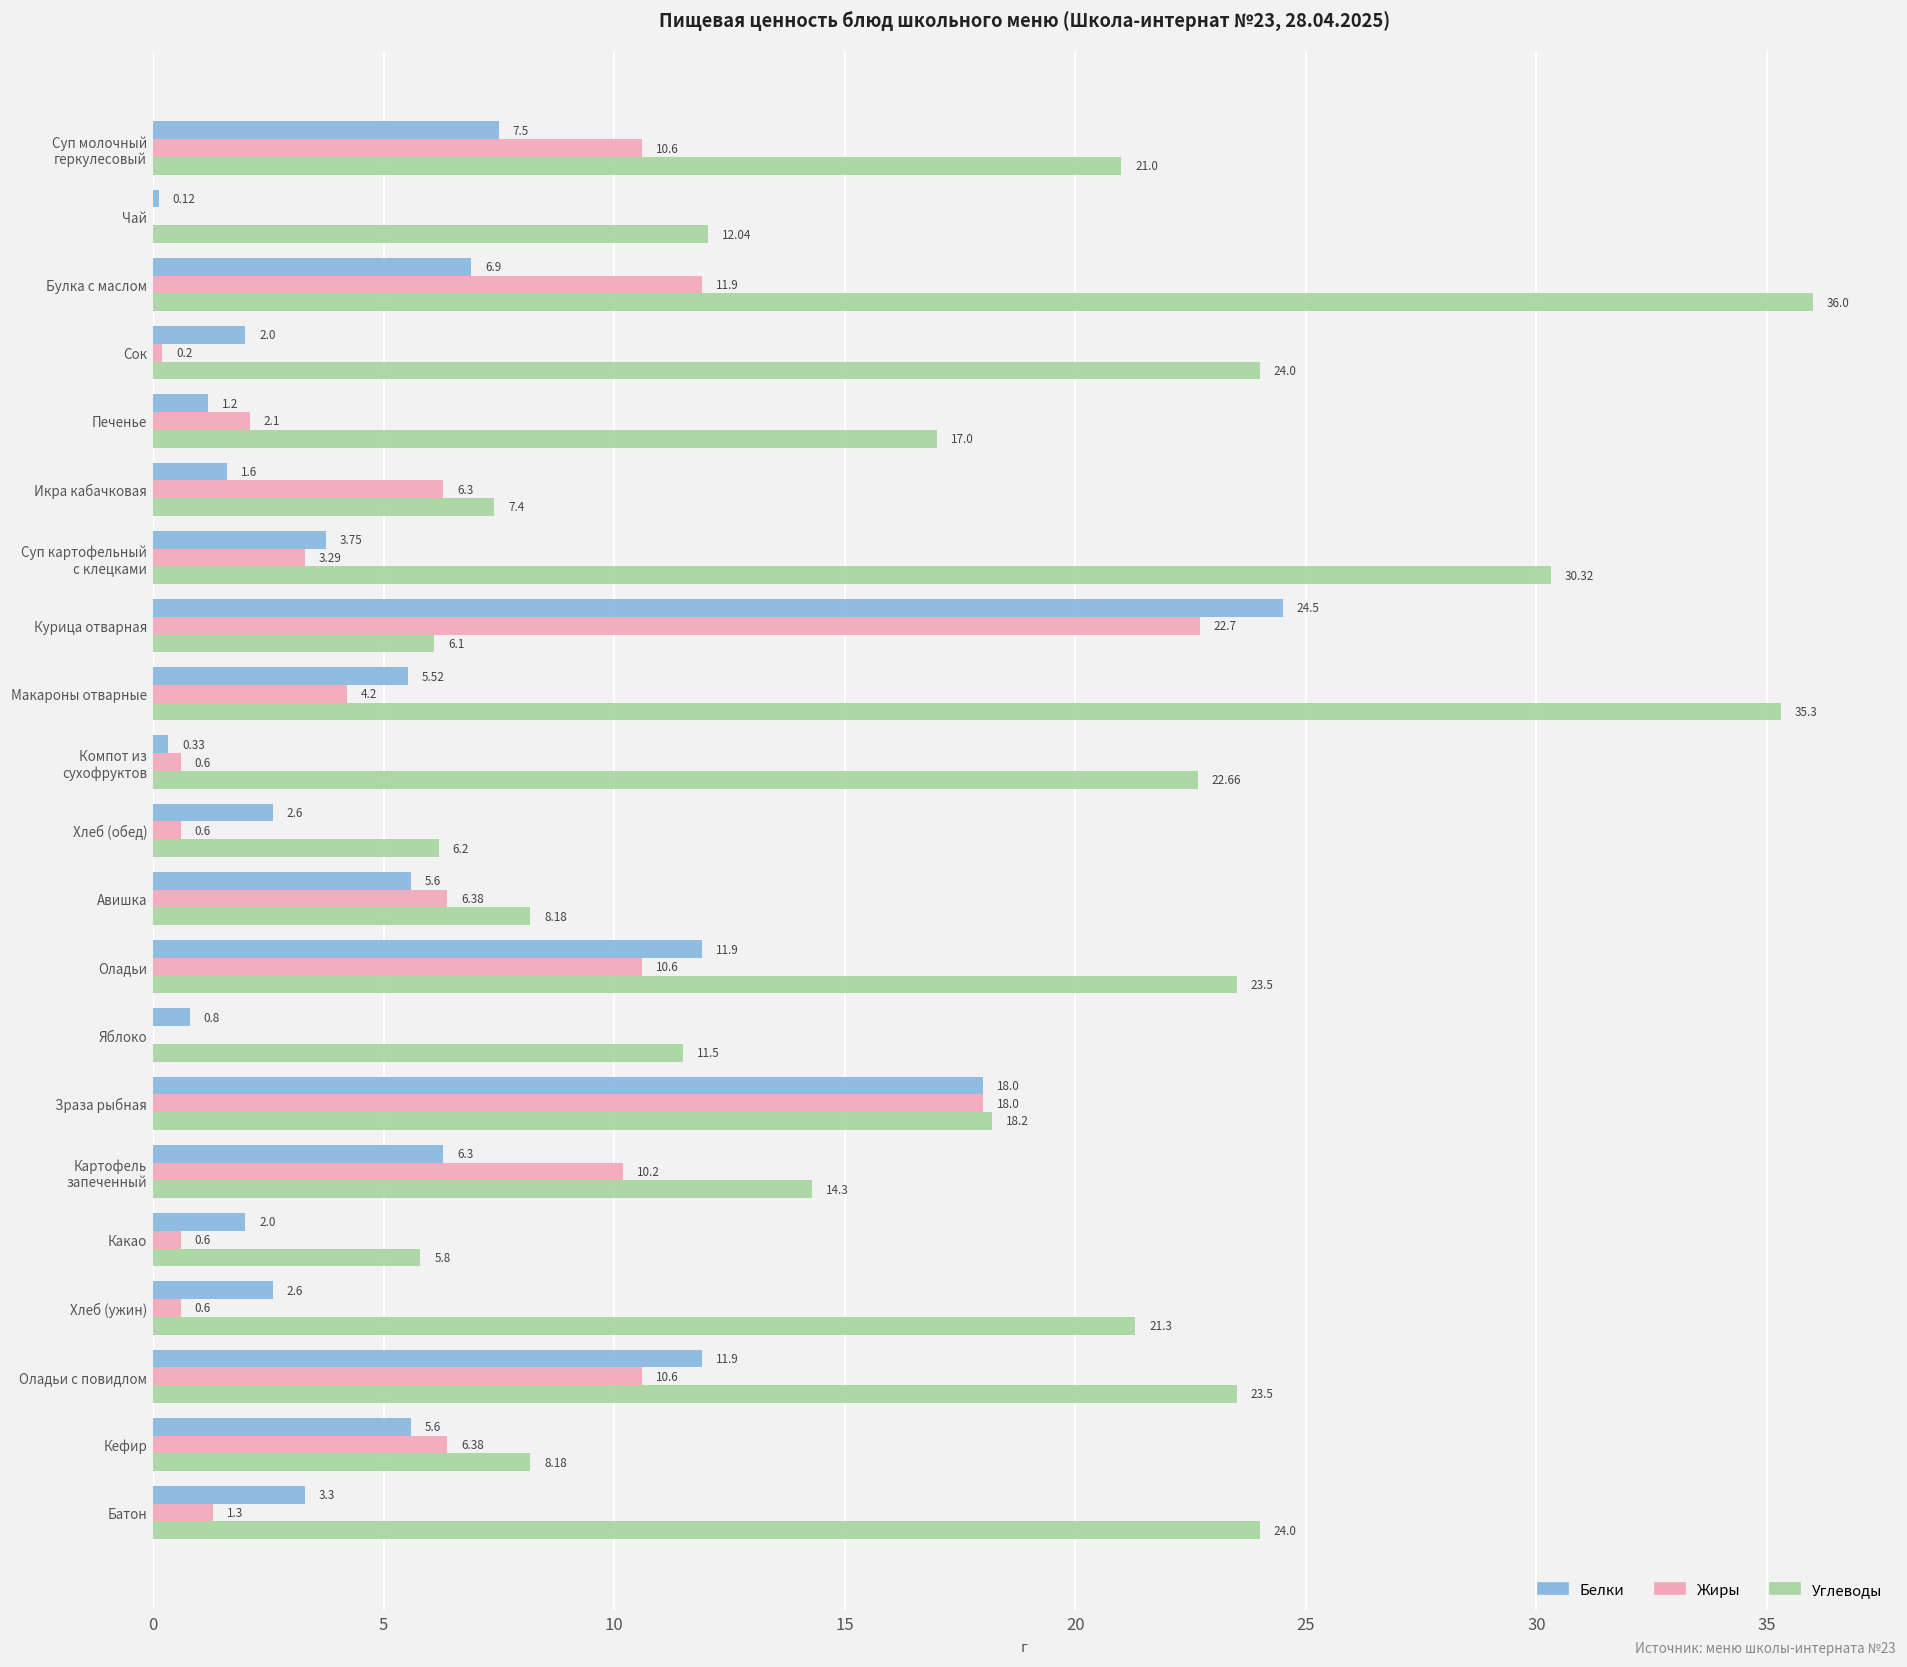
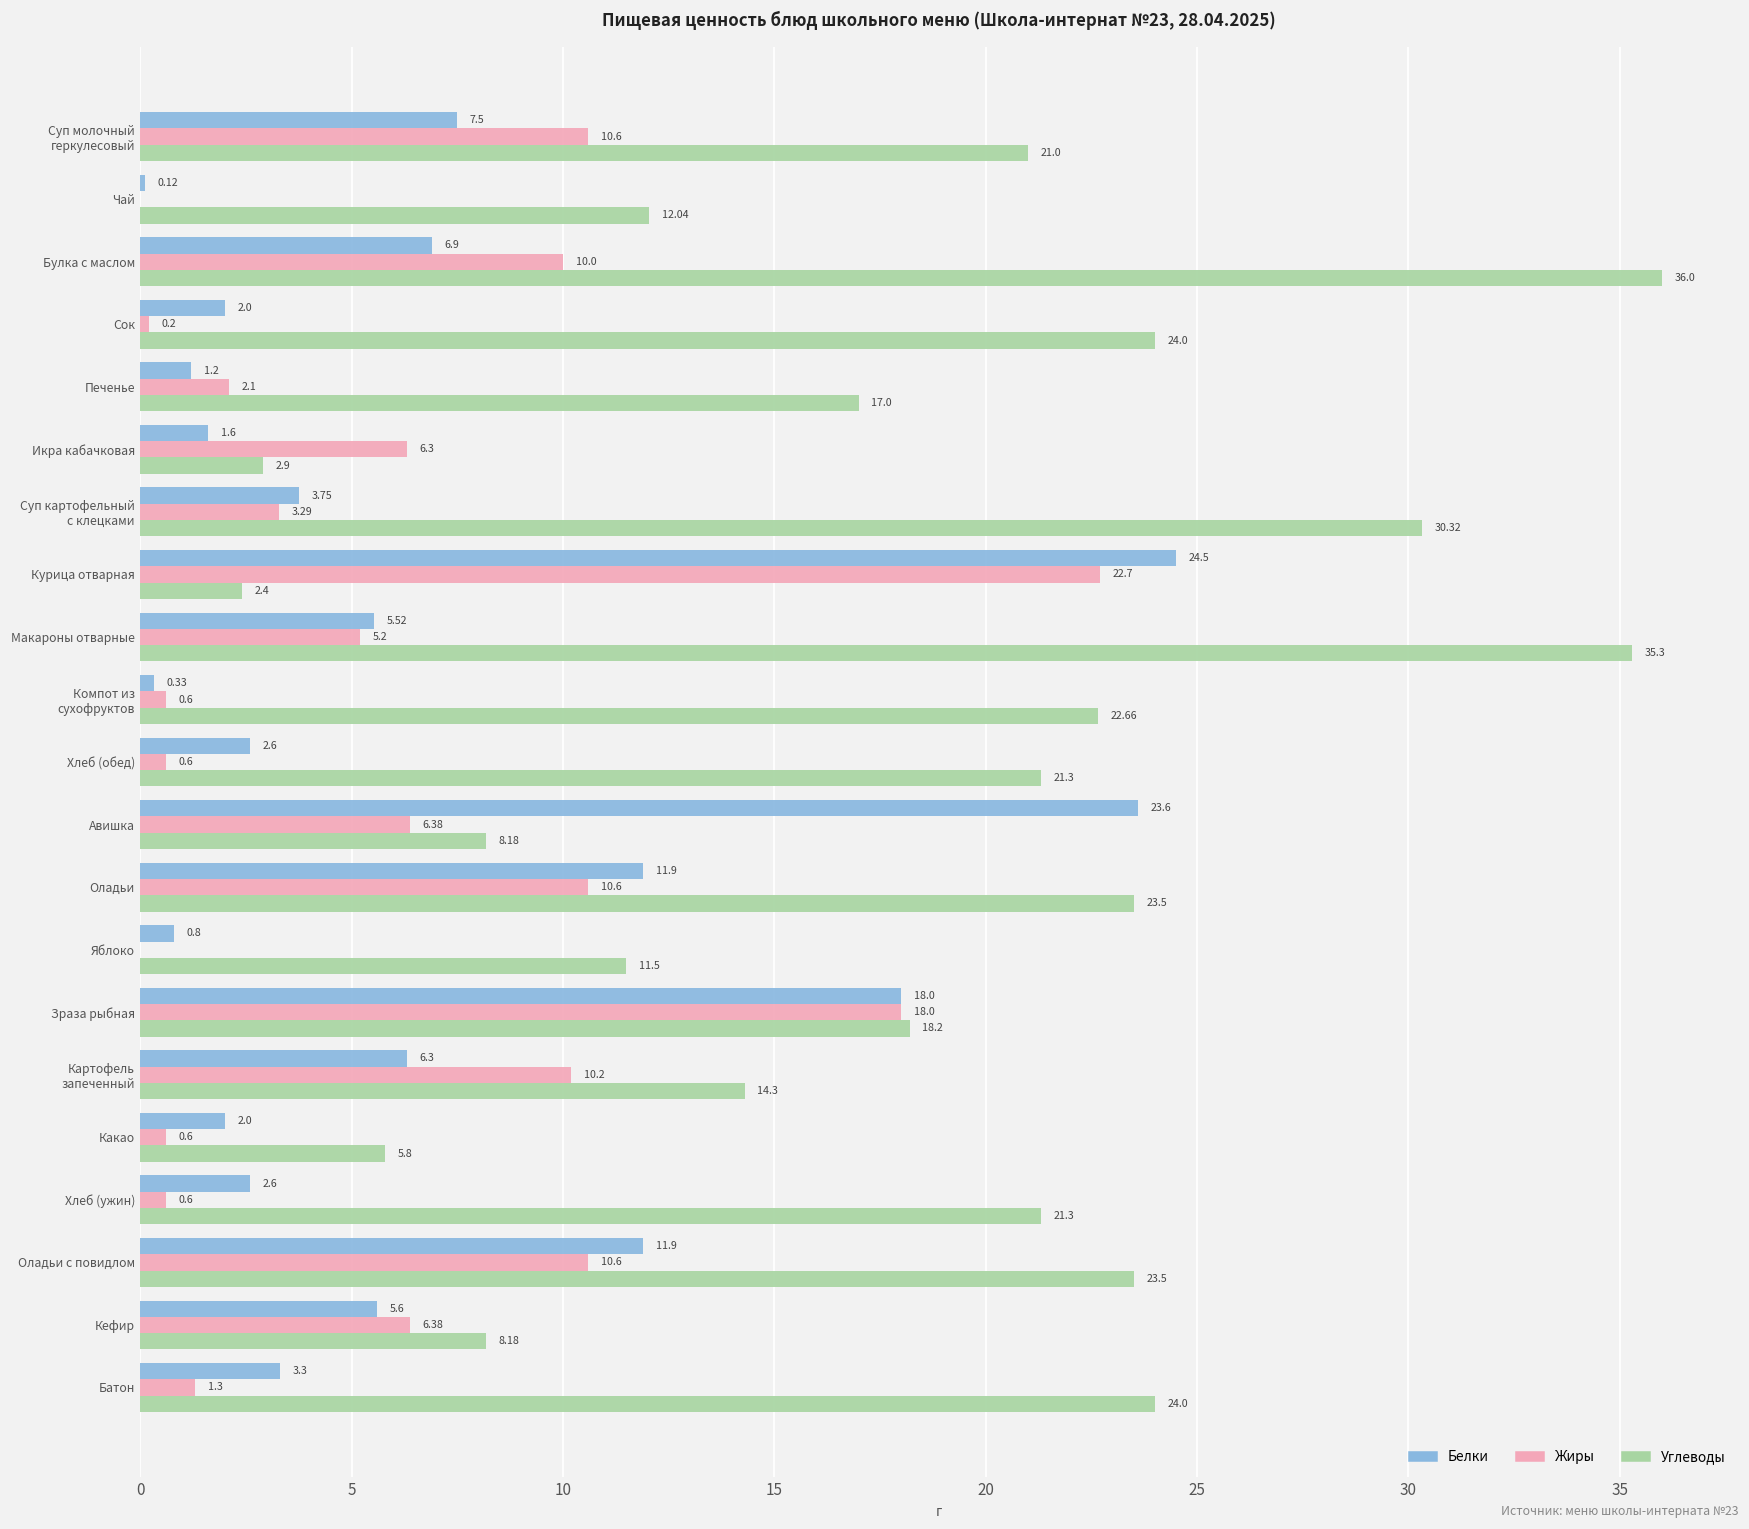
Жиры, Булка с маслом: 11.9 -> 10.0
Углеводы, Икра кабачковая: 7.4 -> 2.9
Углеводы, Курица отварная: 6.1 -> 2.4
Жиры, Макароны отварные: 4.2 -> 5.2
Углеводы, Хлеб (обед): 6.2 -> 21.3
Белки, Авишка: 5.6 -> 23.6
